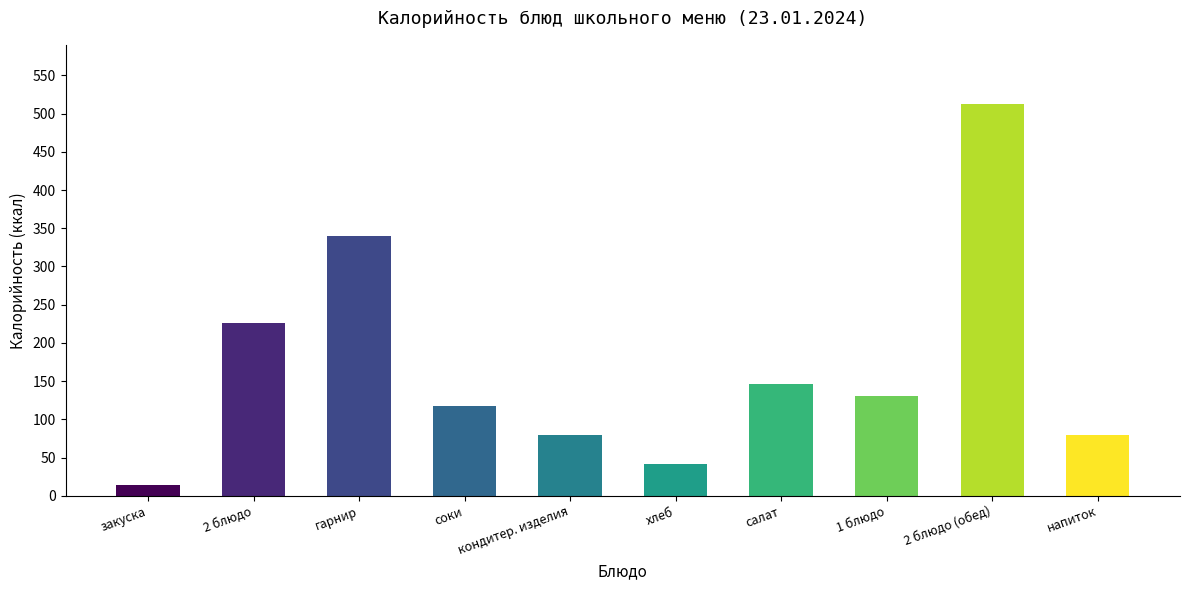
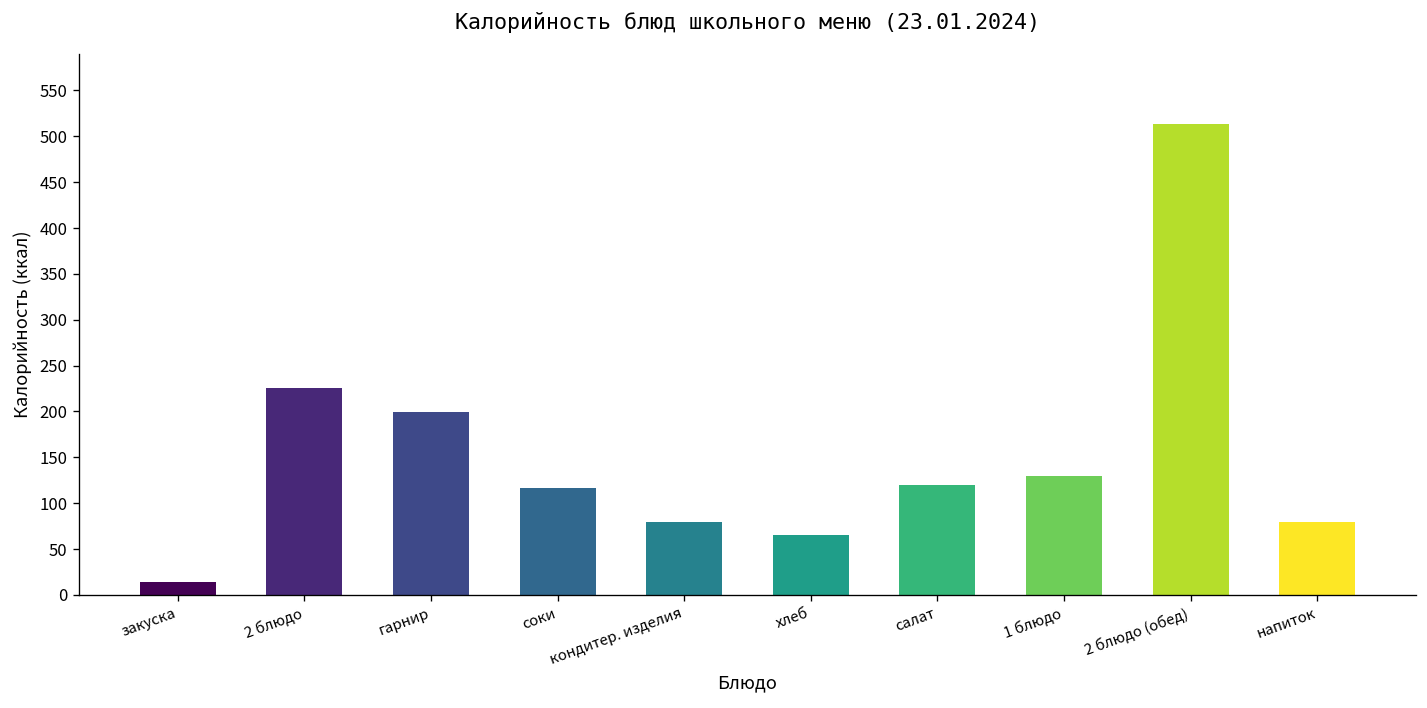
гарнир: 340 -> 200
хлеб: 40 -> 70
салат: 150 -> 120
